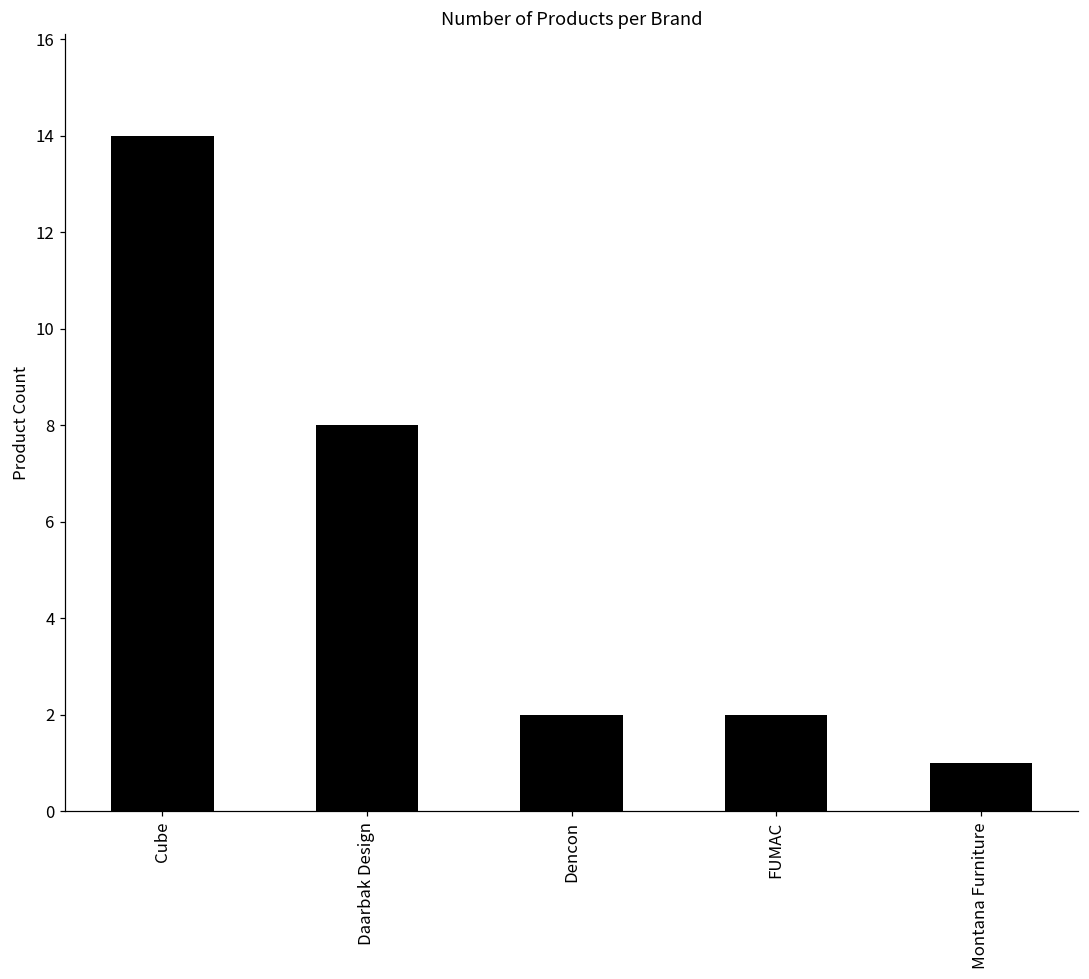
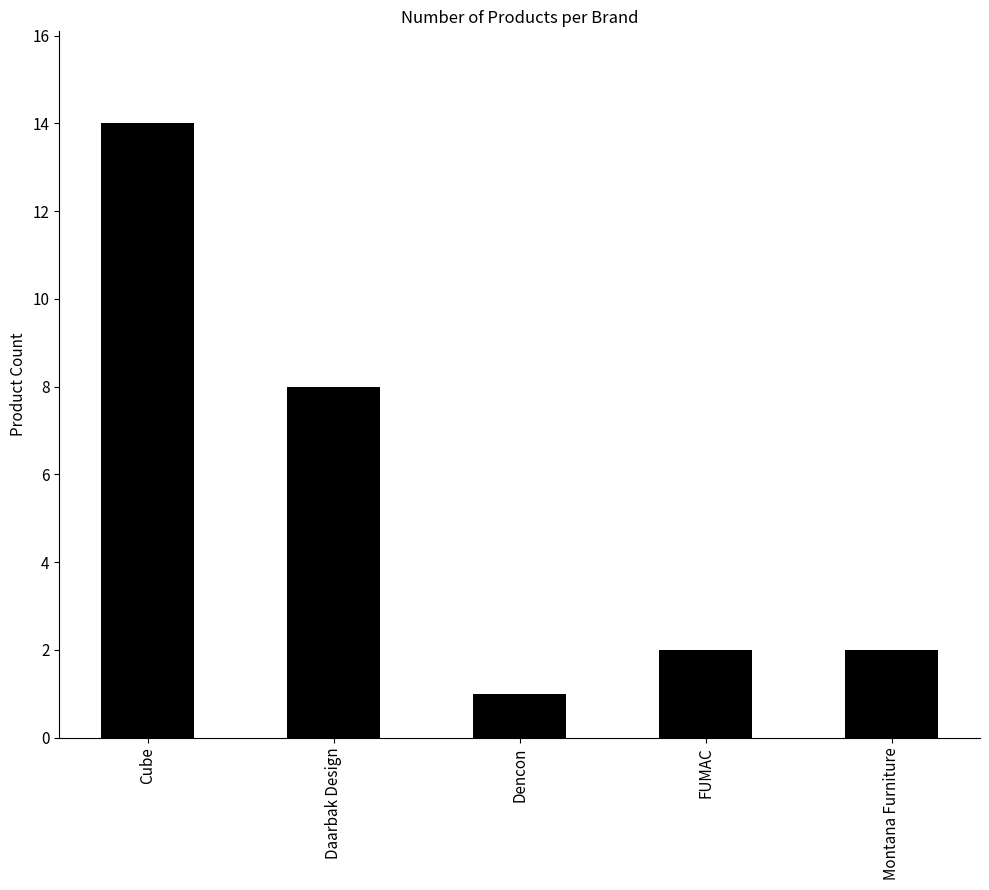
Dencon: 2 -> 1
Montana Furniture: 1 -> 2
